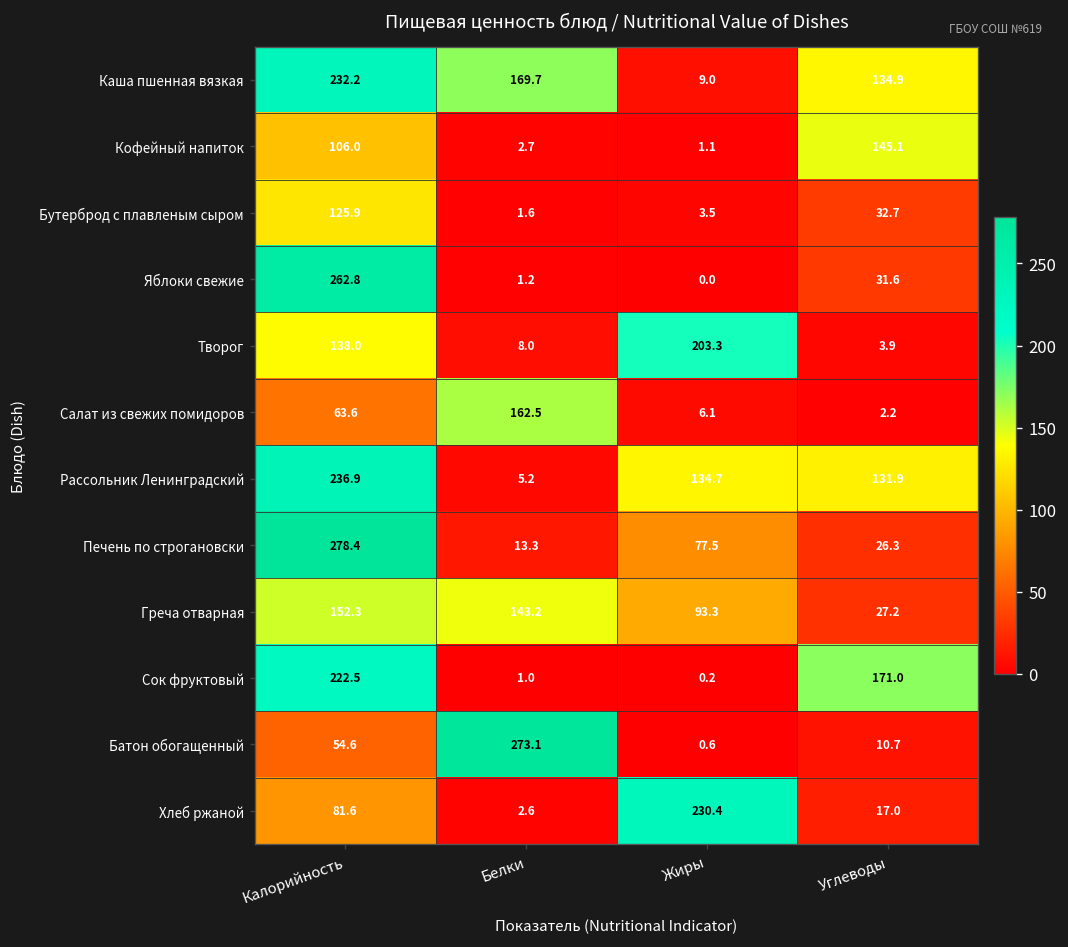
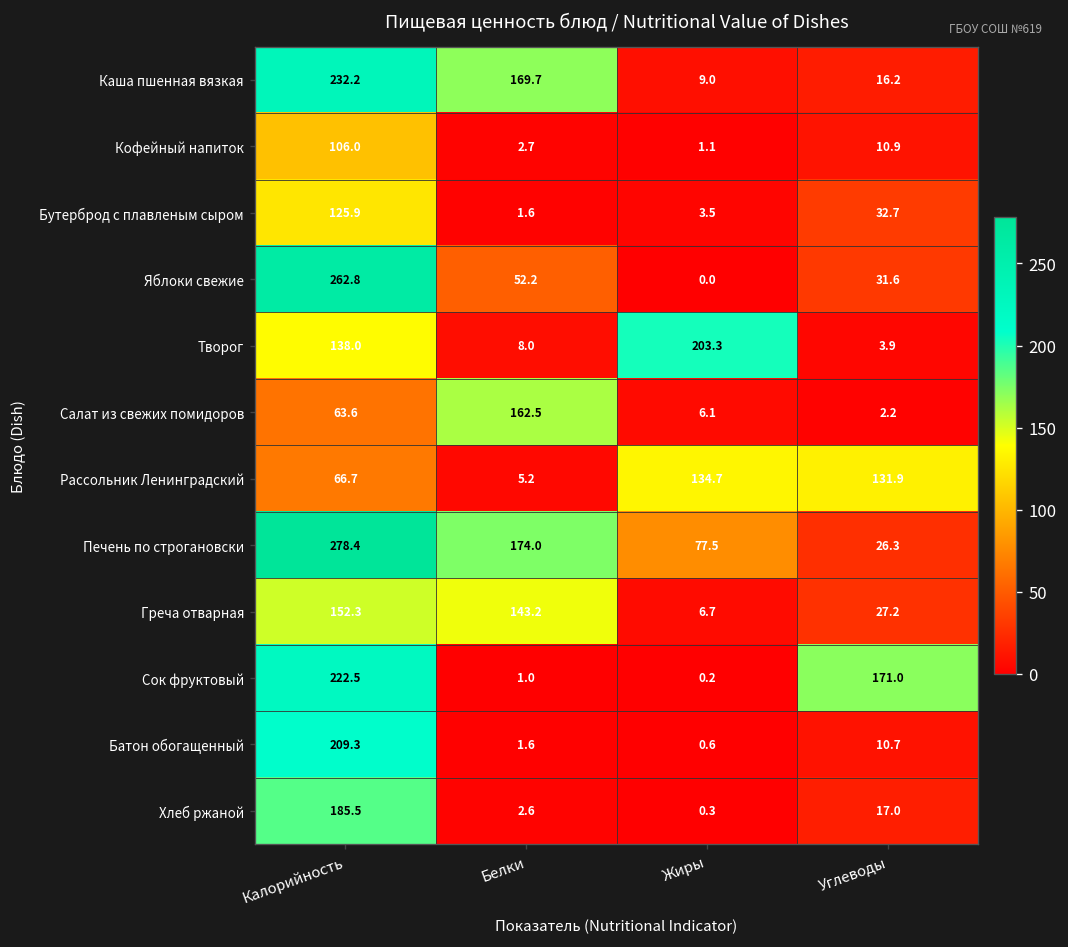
Каша пшенная вязкая, Углеводы: 134.9 -> 16.2
Кофейный напиток, Углеводы: 145.1 -> 10.9
Яблоки свежие, Белки: 1.2 -> 52.2
Рассольник Ленинградский, Калорийность: 236.9 -> 66.7
Печень по строгановски, Белки: 13.3 -> 174.0
Греча отварная, Жиры: 93.3 -> 6.7
Батон обогащенный, Калорийность: 54.6 -> 209.3
Батон обогащенный, Белки: 273.1 -> 1.6
Хлеб ржаной, Калорийность: 81.6 -> 185.5
Хлеб ржаной, Жиры: 230.4 -> 0.3
